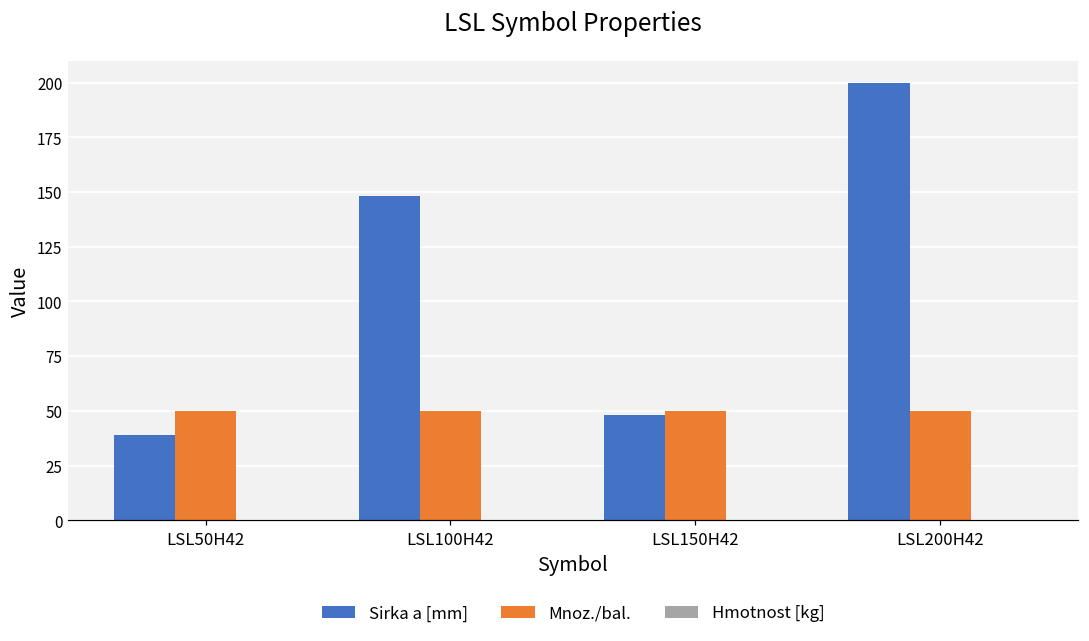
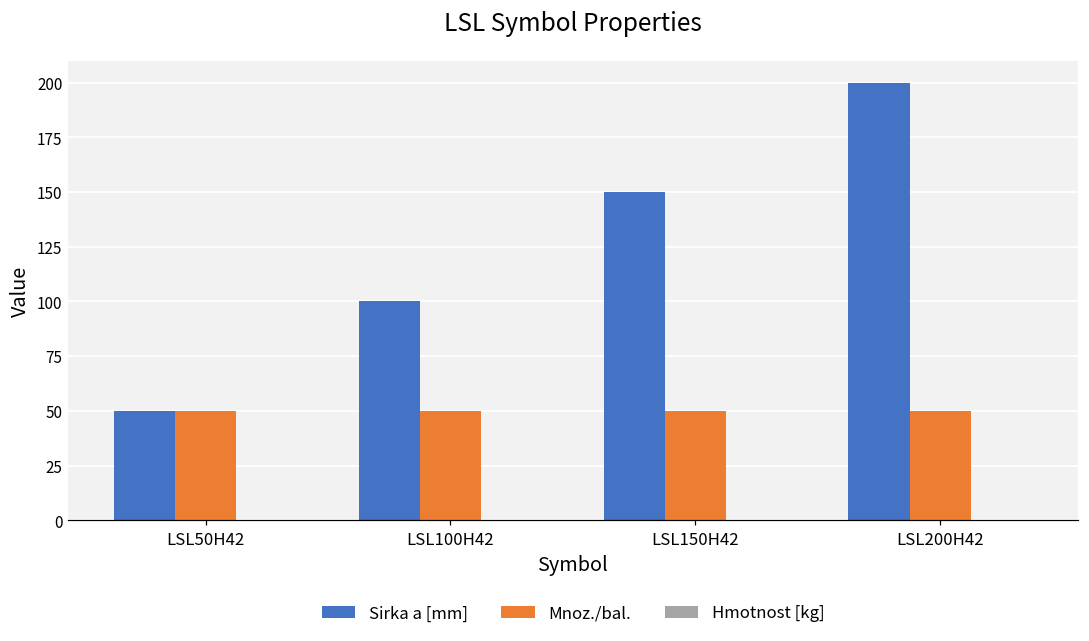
Sirka a [mm], LSL50H42: 39 -> 50
Sirka a [mm], LSL100H42: 148 -> 100
Sirka a [mm], LSL150H42: 48 -> 150
